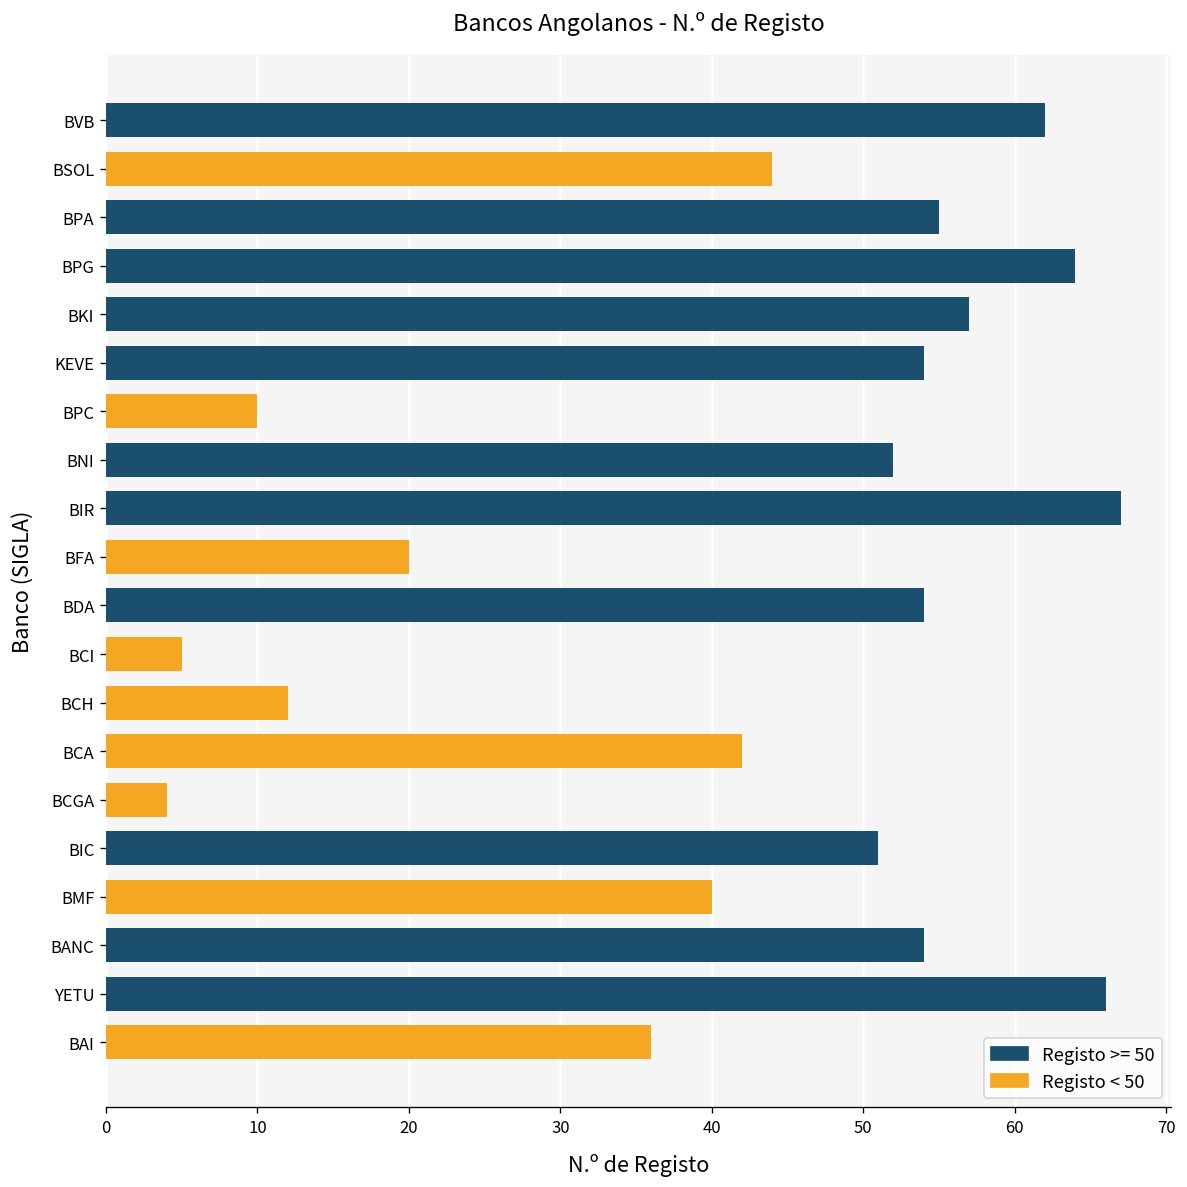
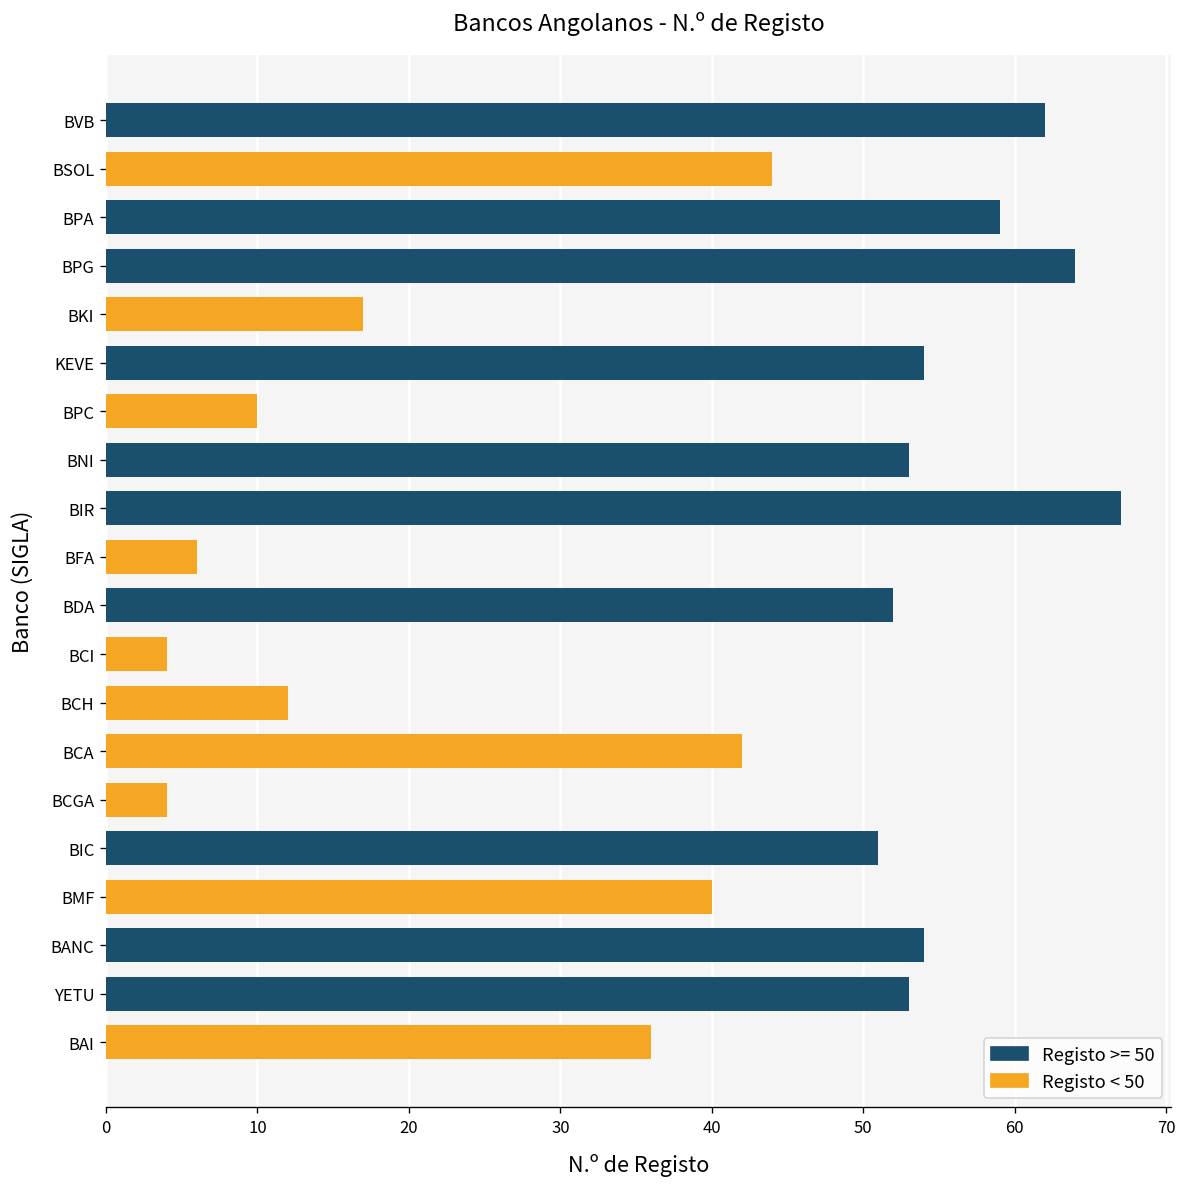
BPA: 55 -> 59
BKI: 57 -> 17
BNI: 52 -> 53
BFA: 20 -> 6
BDA: 54 -> 52
BCI: 5 -> 4
YETU: 66 -> 53
